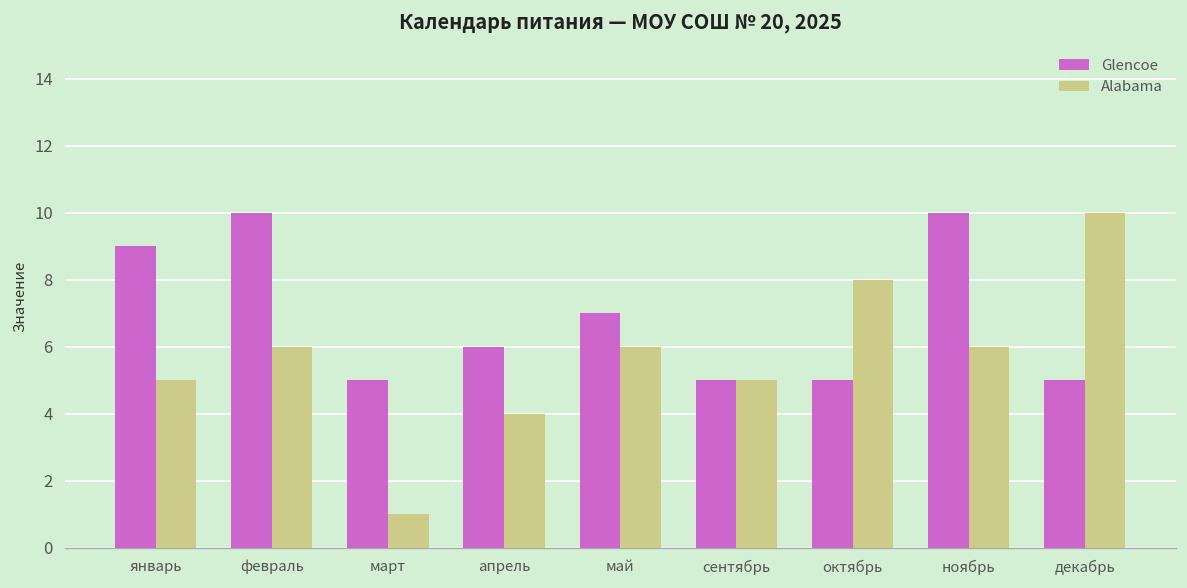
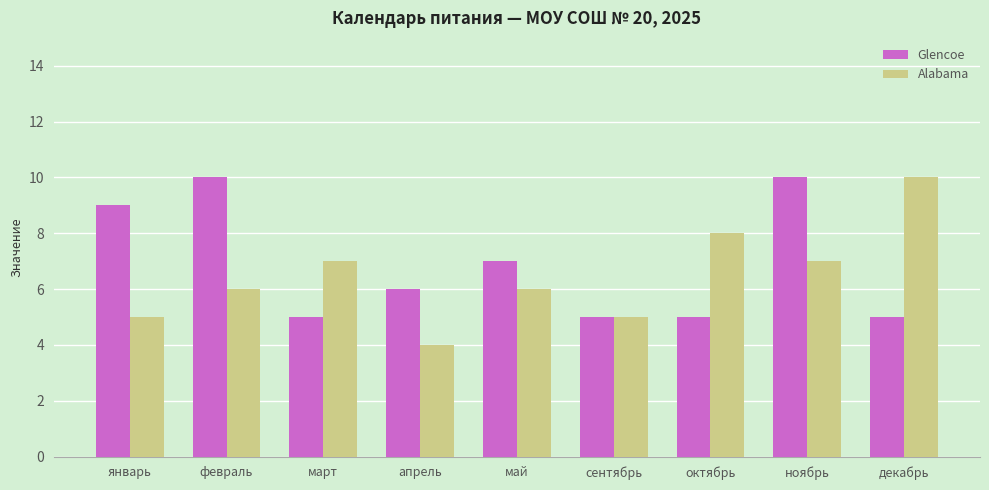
Alabama, март: 1 -> 7
Alabama, ноябрь: 6 -> 7
